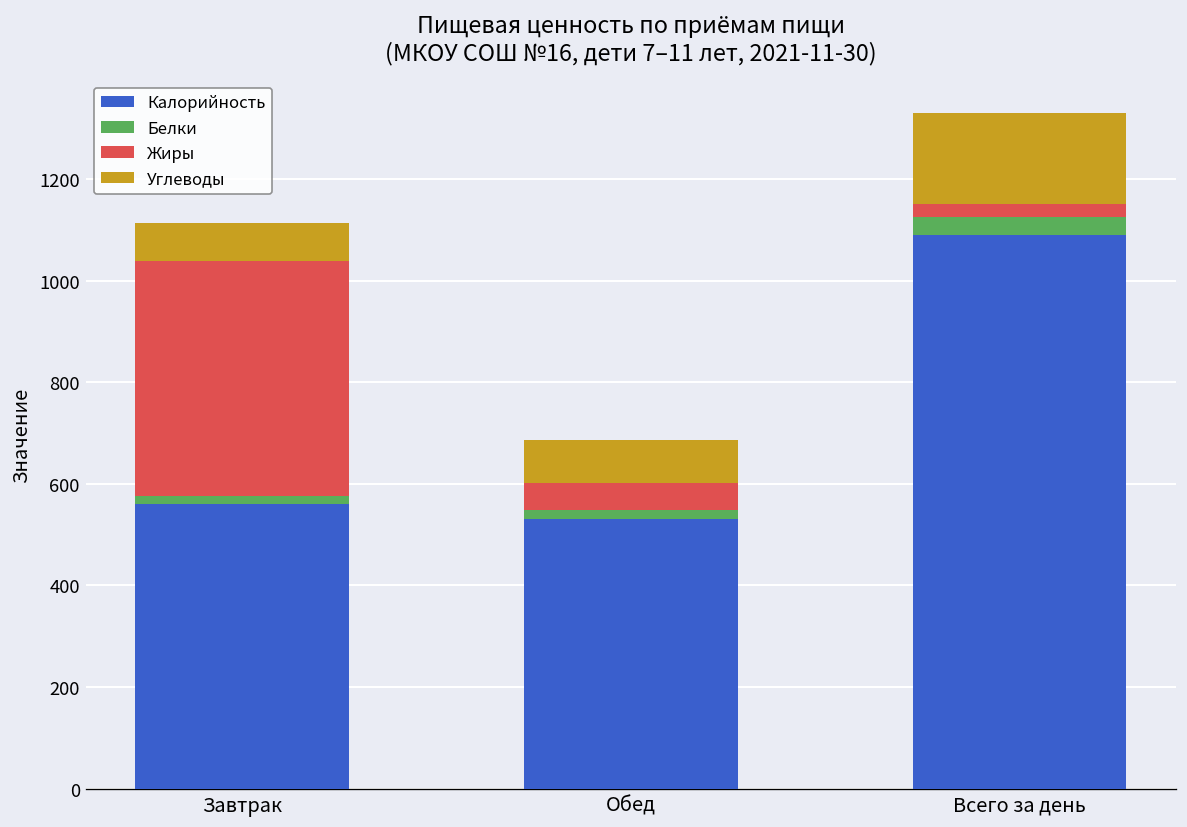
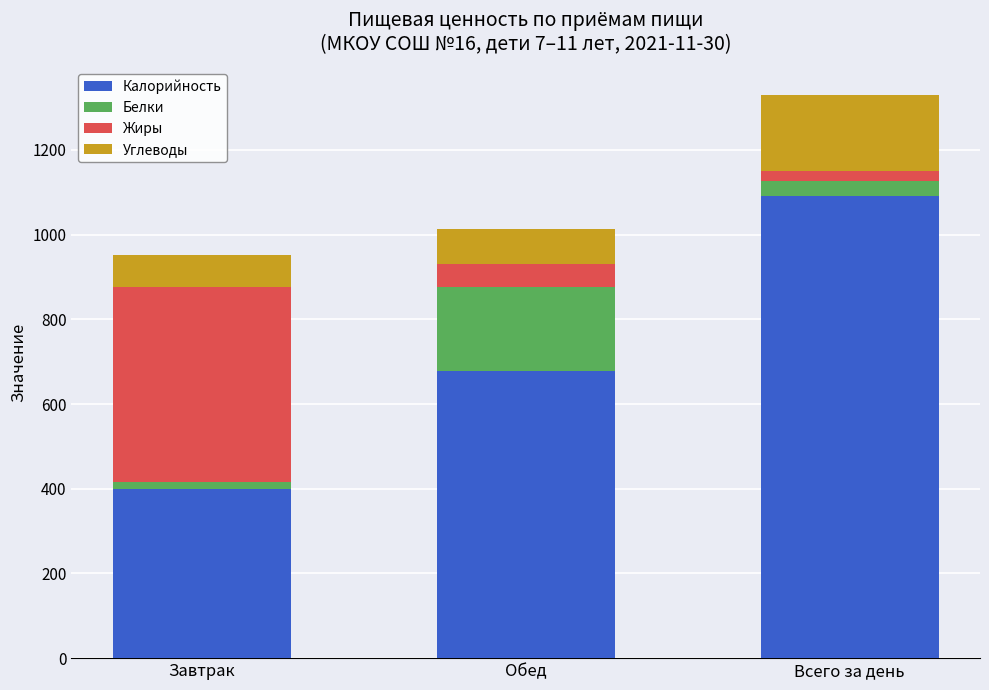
Калорийность, Завтрак: 560 -> 400
Калорийность, Обед: 530 -> 680
Белки, Обед: 20 -> 200
